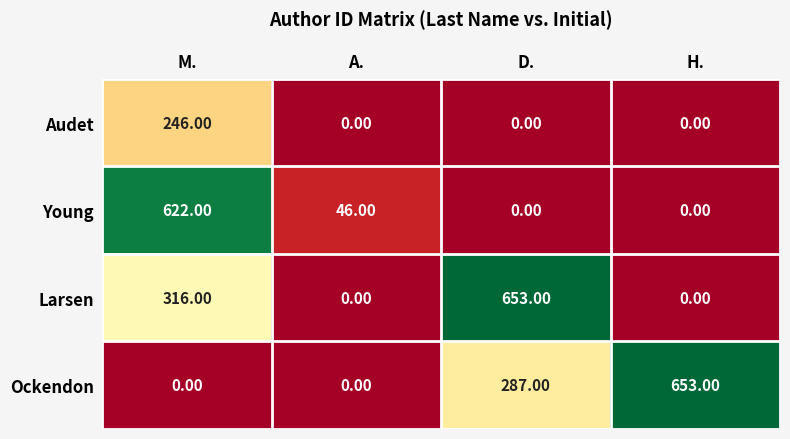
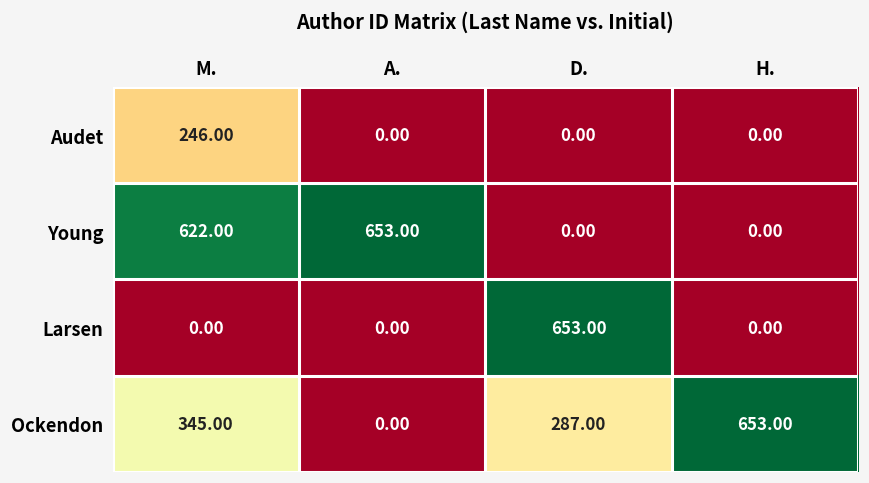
Young, A.: 46.00 -> 653.00
Larsen, M.: 316.00 -> 0.00
Ockendon, M.: 0.00 -> 345.00
